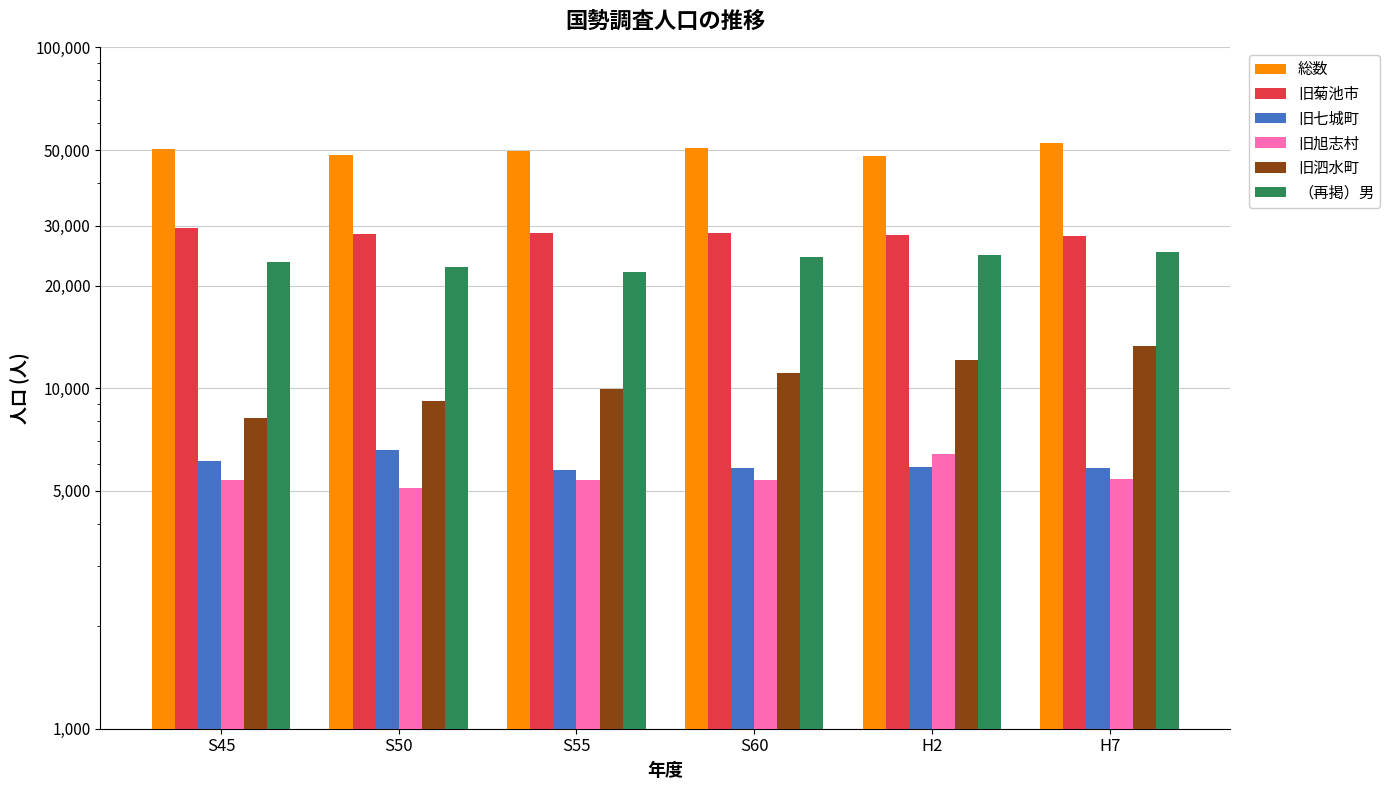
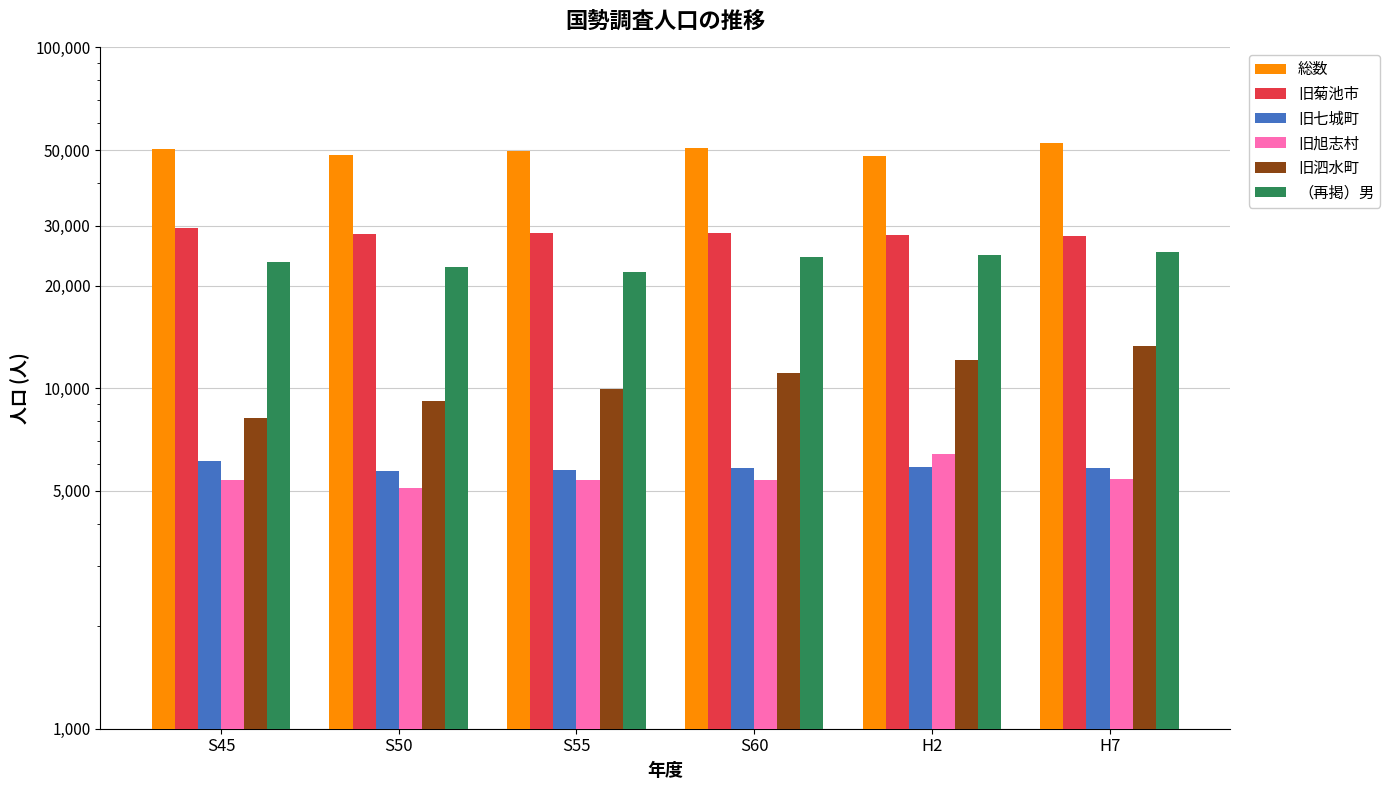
旧七城町, S50: 6,600 -> 5,700
